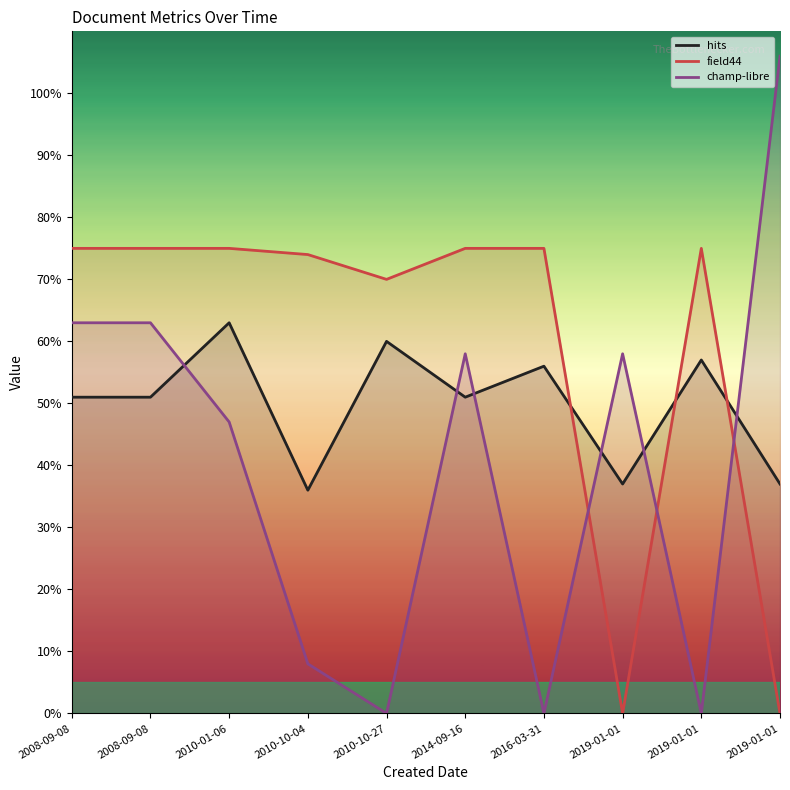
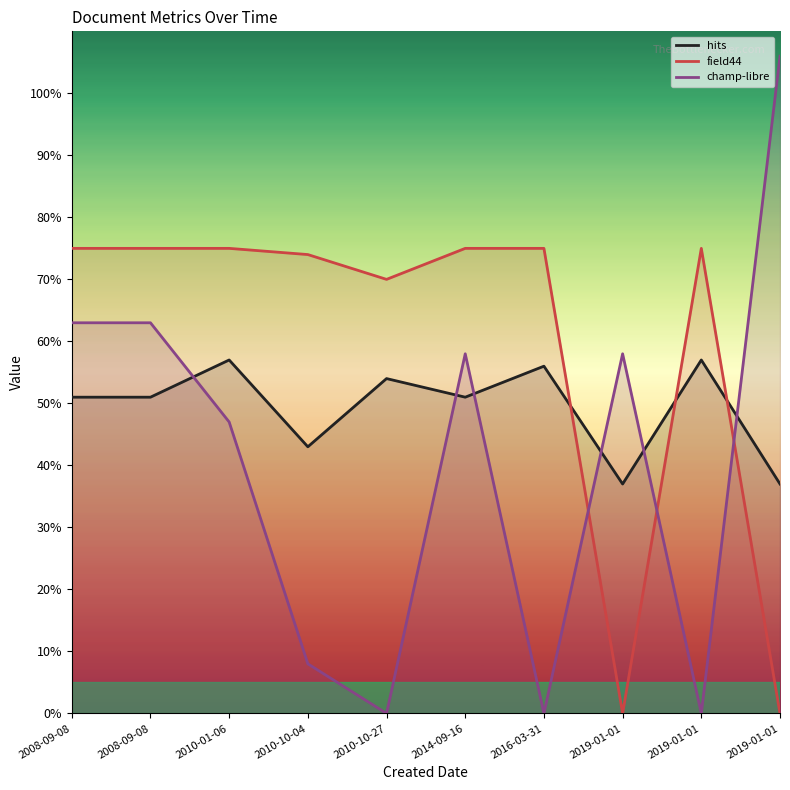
hits, 2010-01-06: 63% -> 57%
hits, 2010-10-04: 36% -> 43%
hits, 2010-10-27: 60% -> 54%
